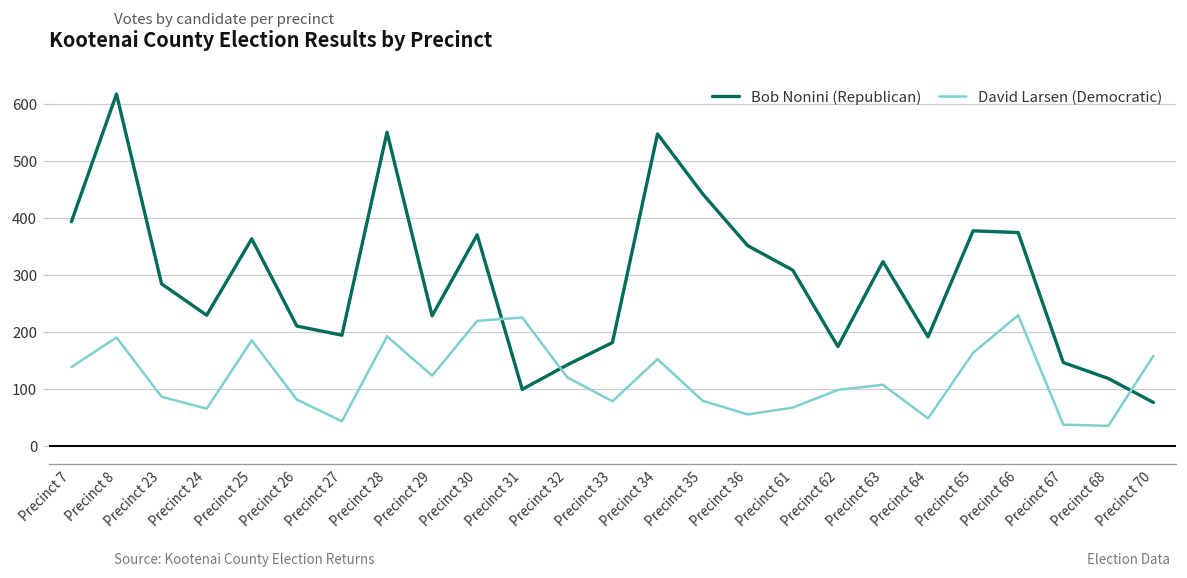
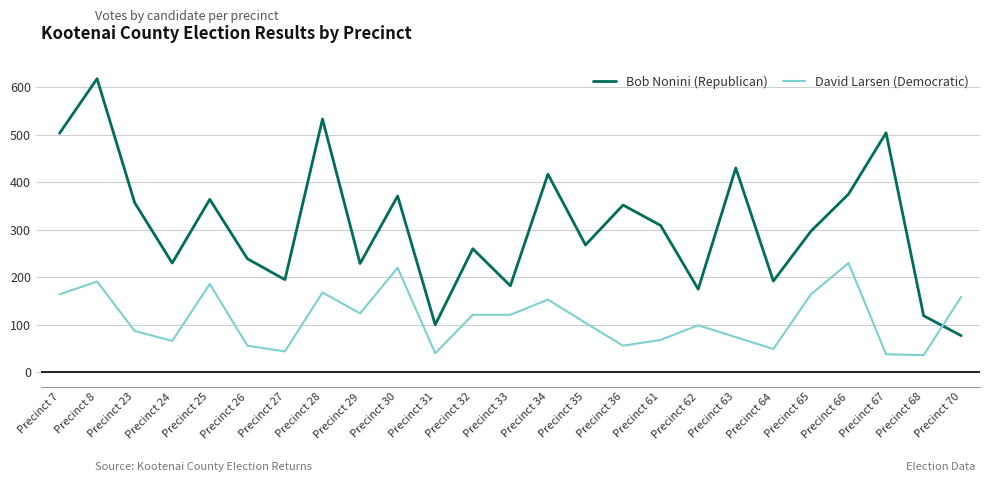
Bob Nonini (Republican), Precinct 7: 390 -> 500
David Larsen (Democratic), Precinct 7: 140 -> 160
Bob Nonini (Republican), Precinct 23: 290 -> 360
Bob Nonini (Republican), Precinct 26: 210 -> 240
David Larsen (Democratic), Precinct 26: 80 -> 60
Bob Nonini (Republican), Precinct 28: 550 -> 530
David Larsen (Democratic), Precinct 28: 190 -> 170
David Larsen (Democratic), Precinct 31: 230 -> 40
Bob Nonini (Republican), Precinct 32: 140 -> 260
David Larsen (Democratic), Precinct 33: 80 -> 120
Bob Nonini (Republican), Precinct 34: 550 -> 420
Bob Nonini (Republican), Precinct 35: 440 -> 270
David Larsen (Democratic), Precinct 35: 80 -> 100
Bob Nonini (Republican), Precinct 63: 320 -> 430
David Larsen (Democratic), Precinct 63: 110 -> 70
Bob Nonini (Republican), Precinct 65: 380 -> 300
Bob Nonini (Republican), Precinct 67: 150 -> 500
